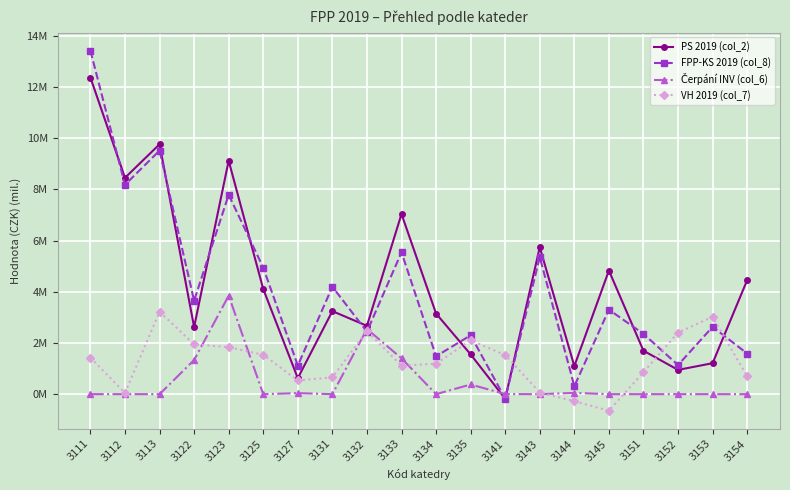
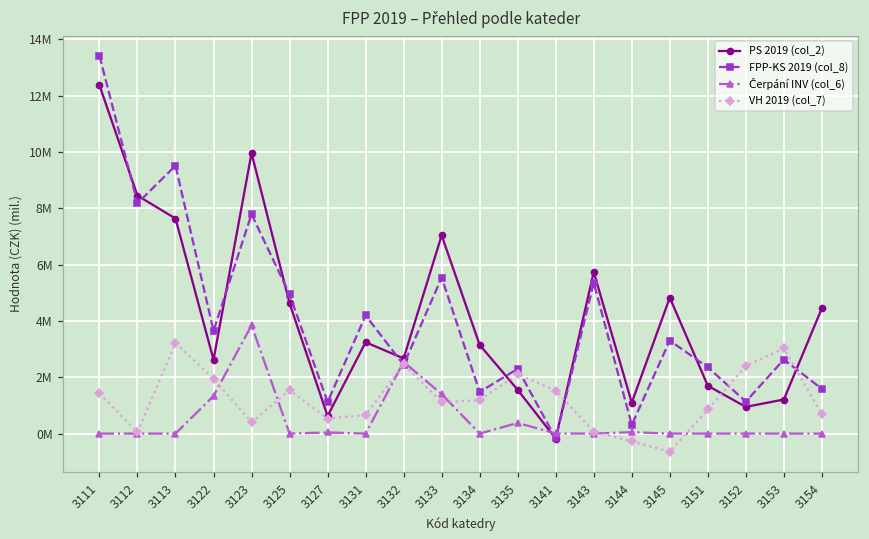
PS 2019 (col_2), 3113: 9800000 -> 7600000
PS 2019 (col_2), 3123: 9100000 -> 10000000
VH 2019 (col_7), 3123: 1800000 -> 400000
PS 2019 (col_2), 3125: 4100000 -> 4600000
